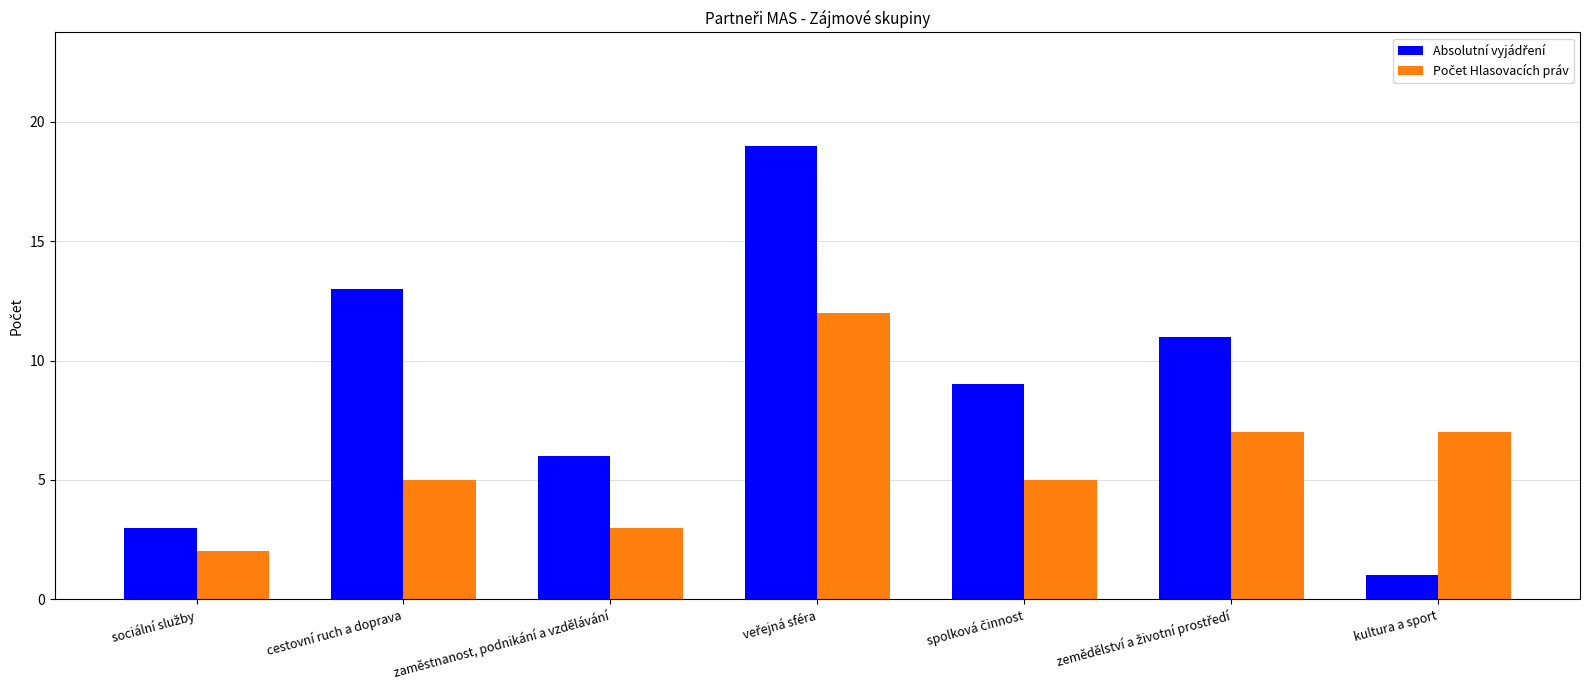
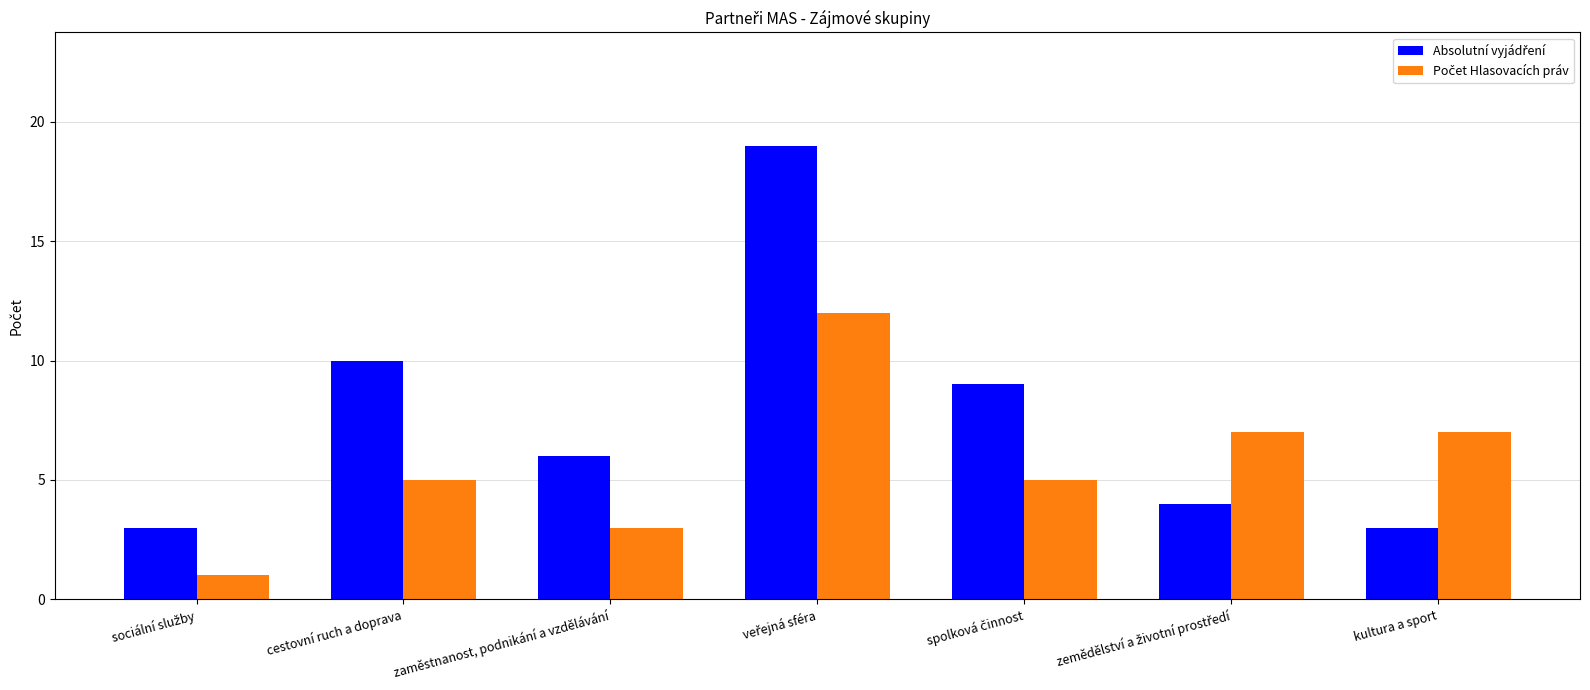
Počet Hlasovacích práv, sociální služby: 2 -> 1
Absolutní vyjádření, cestovní ruch a doprava: 13 -> 10
Absolutní vyjádření, zemědělství a životní prostředí: 11 -> 4
Absolutní vyjádření, kultura a sport: 1 -> 3
